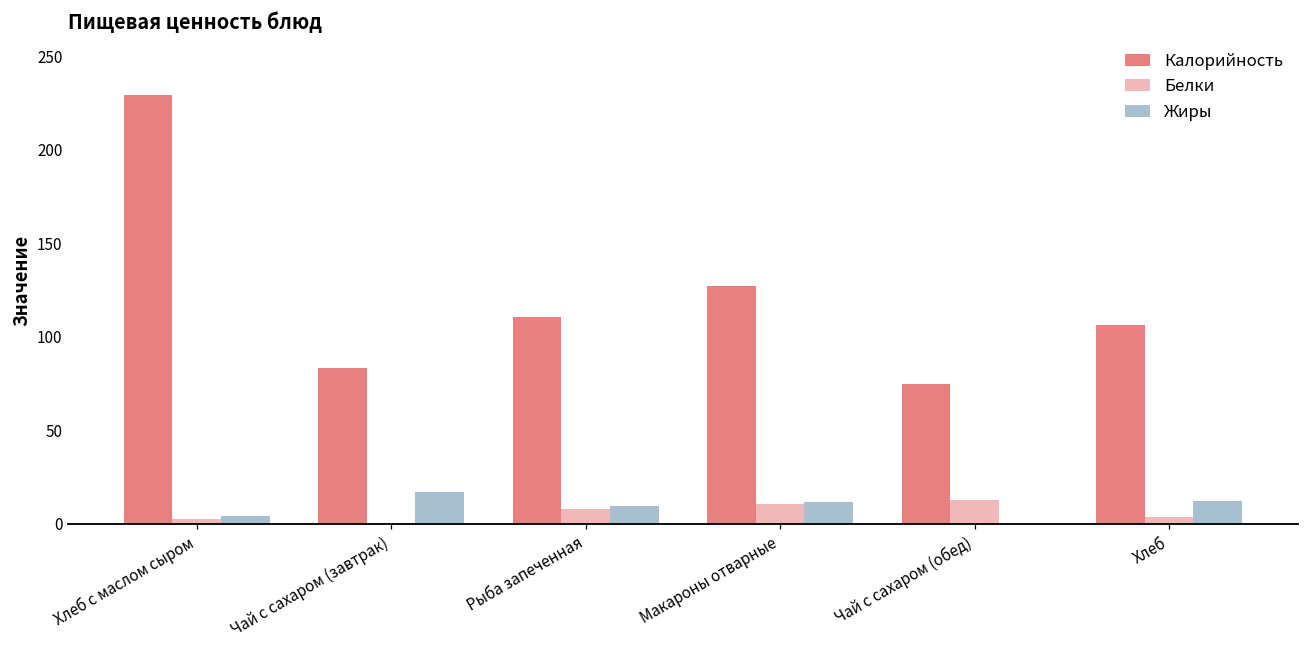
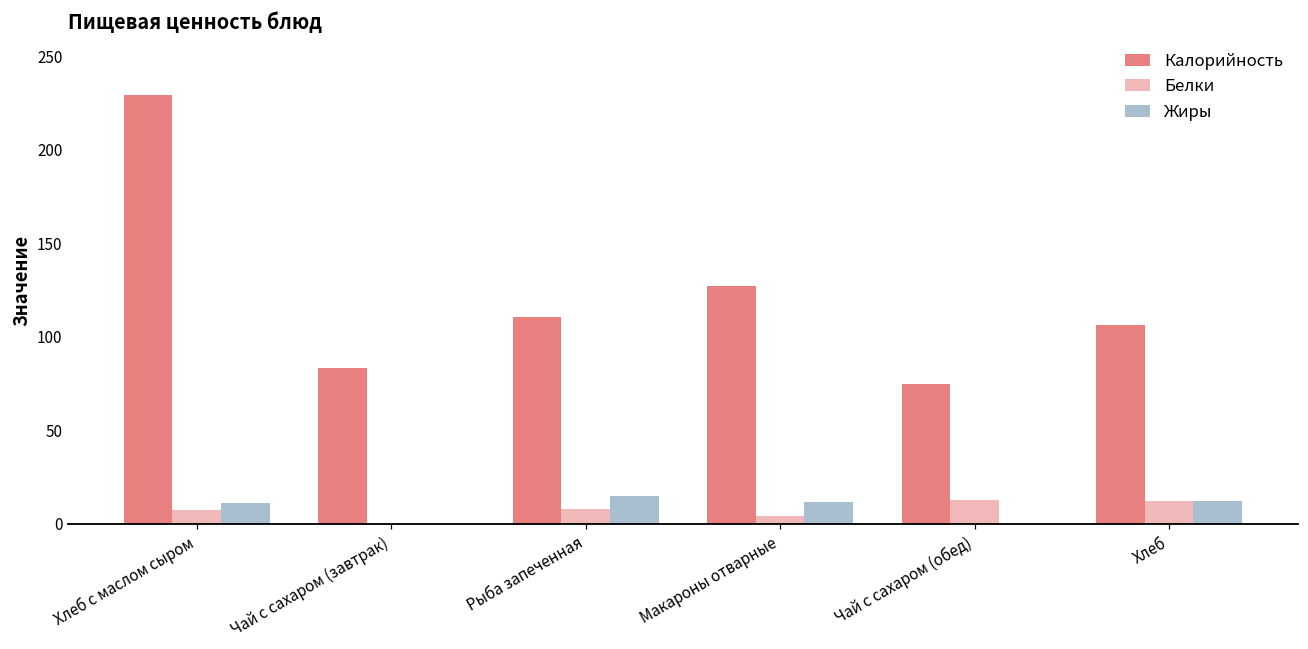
Белки, Хлеб с маслом сыром: 3 -> 8
Жиры, Хлеб с маслом сыром: 4 -> 11
Жиры, Чай с сахаром (завтрак): 17 -> 0
Жиры, Рыба запеченная: 9 -> 15
Белки, Макароны отварные: 11 -> 4
Белки, Хлеб: 4 -> 12
